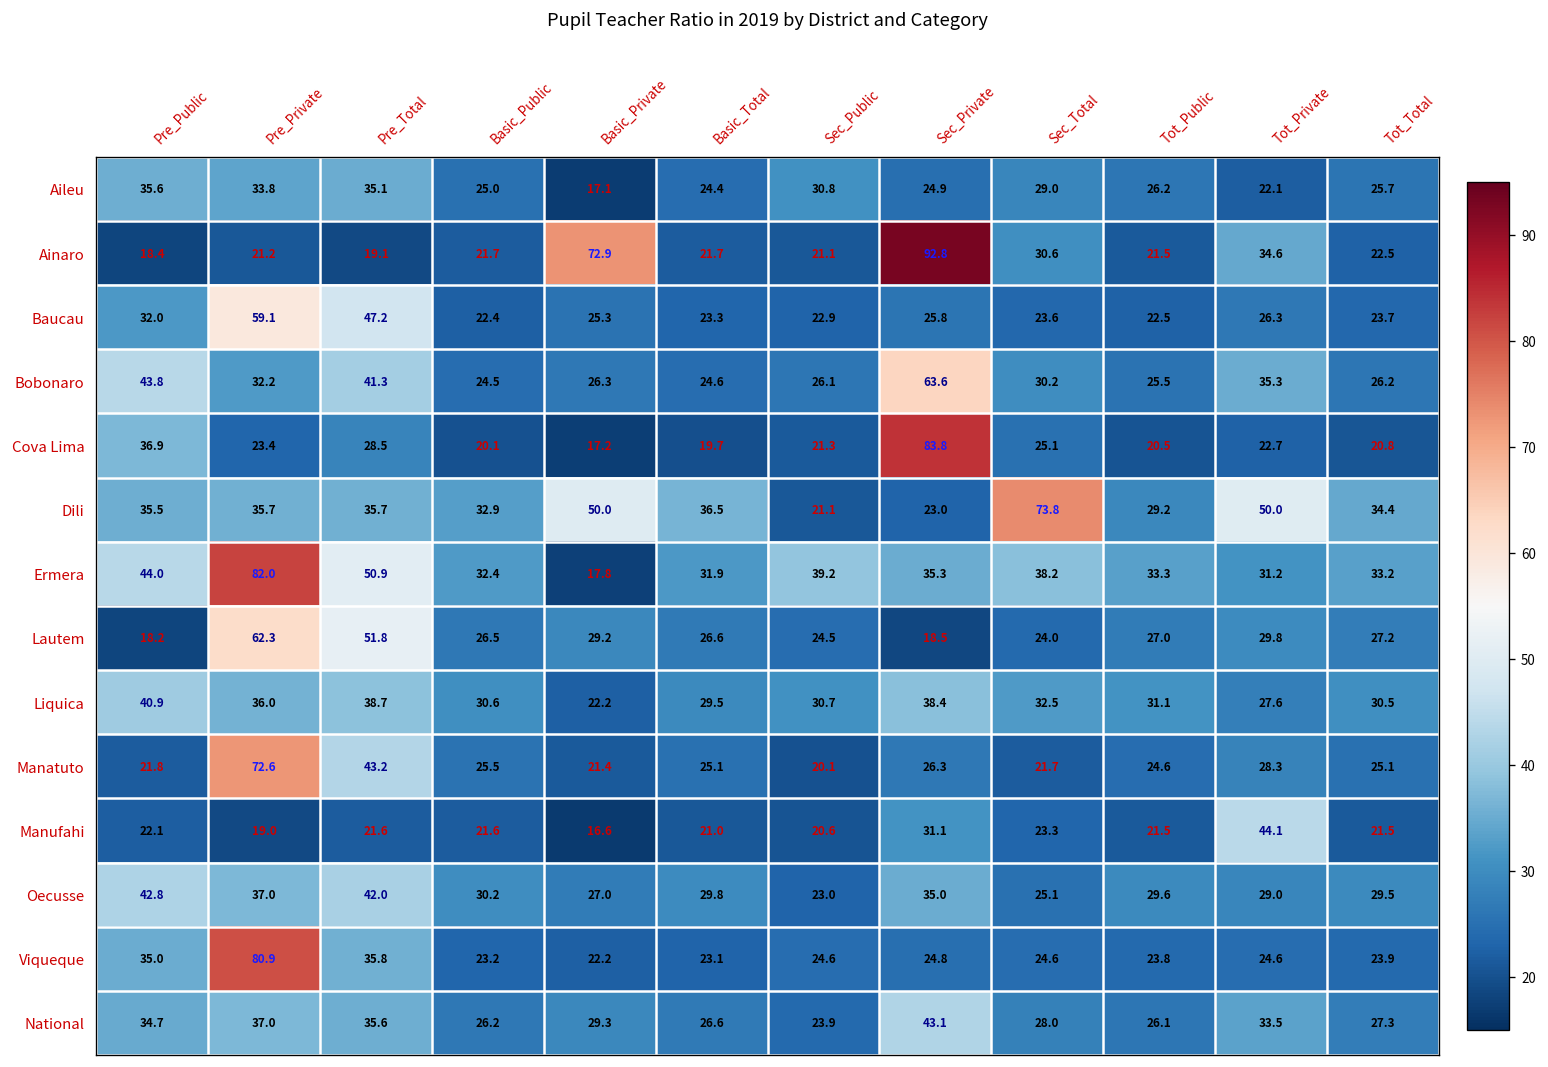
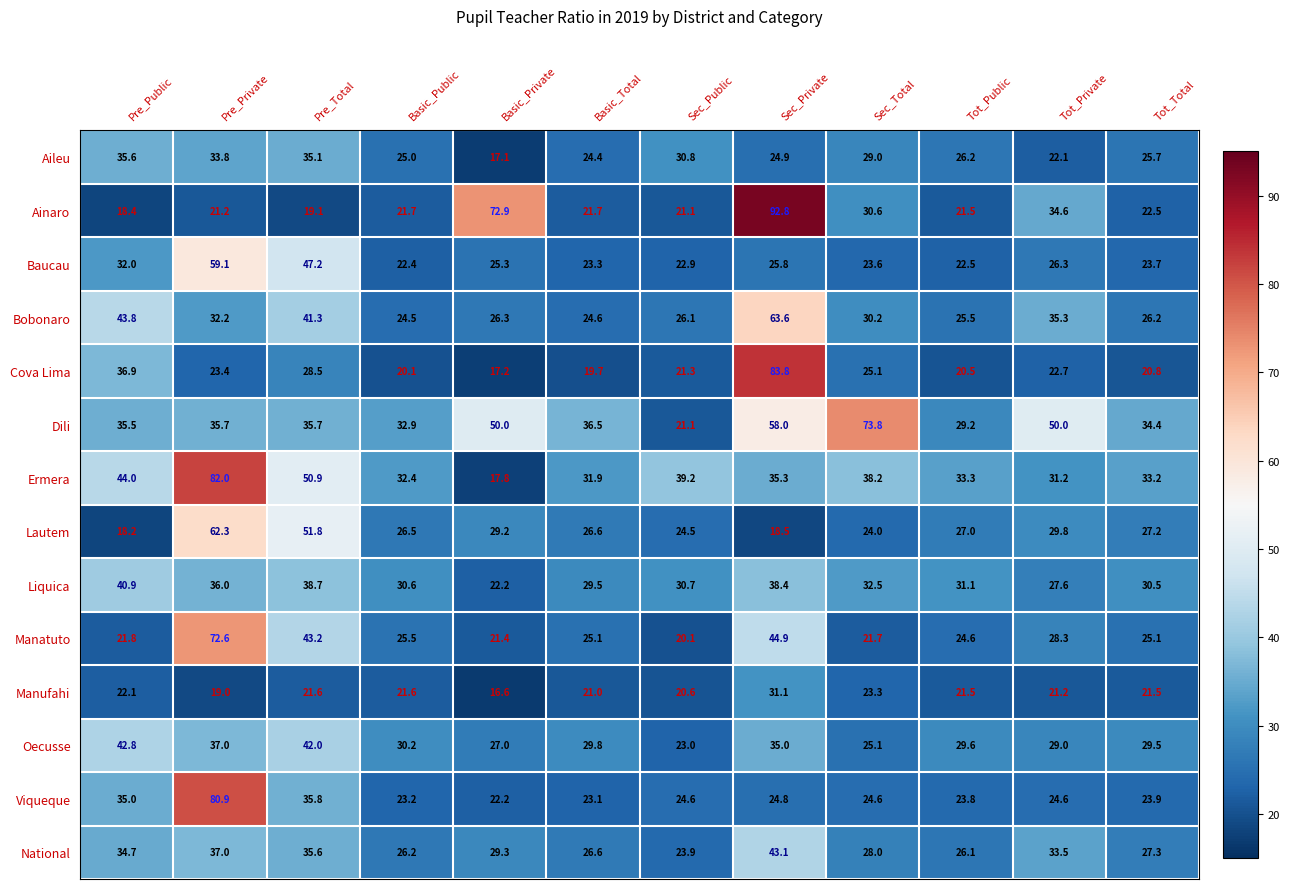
Dili, Sec_Private: 23.0 -> 58.0
Manatuto, Sec_Private: 26.3 -> 44.9
Manufahi, Tot_Private: 44.1 -> 21.2
